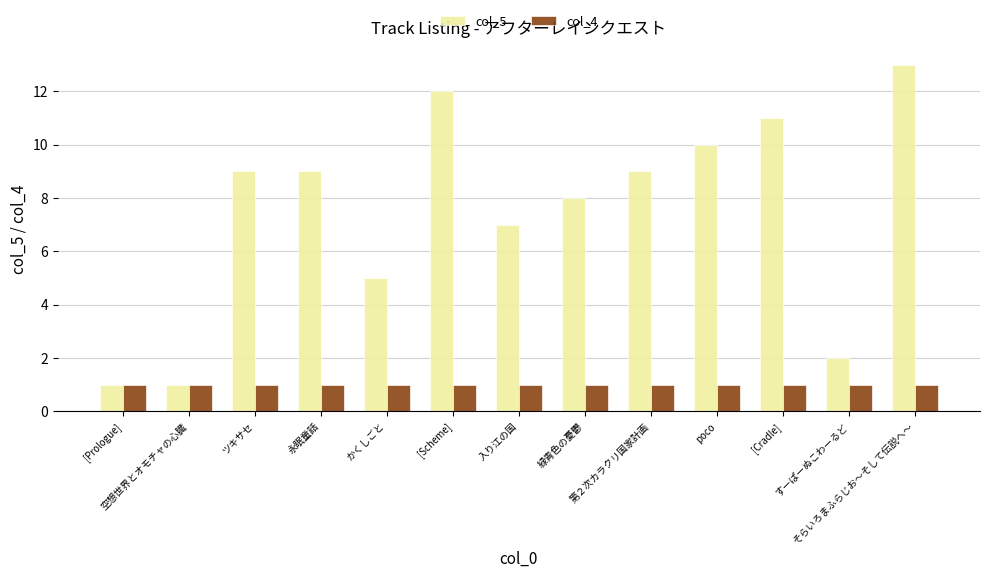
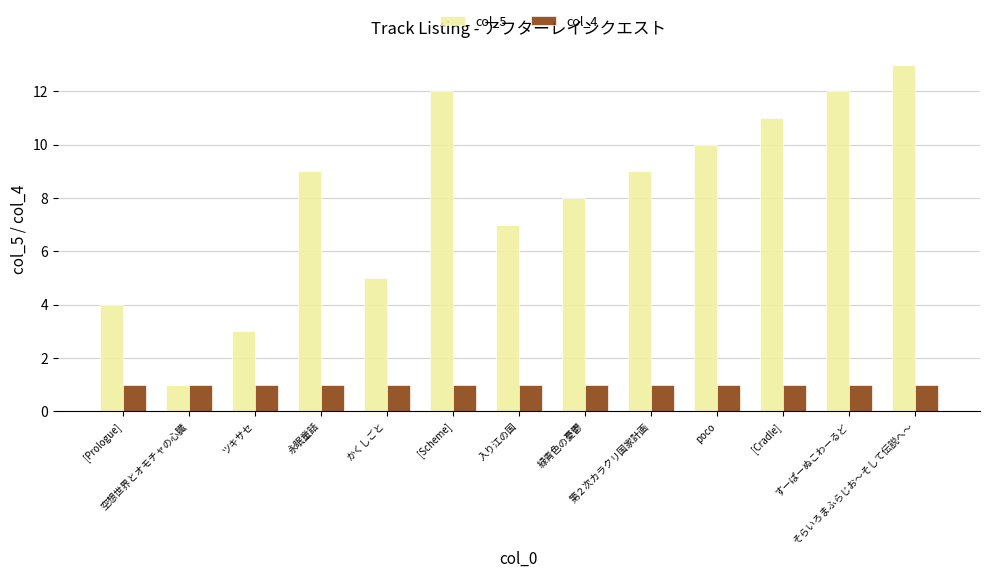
col_5, [Prologue]: 1 -> 4
col_5, ツキサセ: 9 -> 3
col_5, すーぱーぬこわーるど: 2 -> 12
